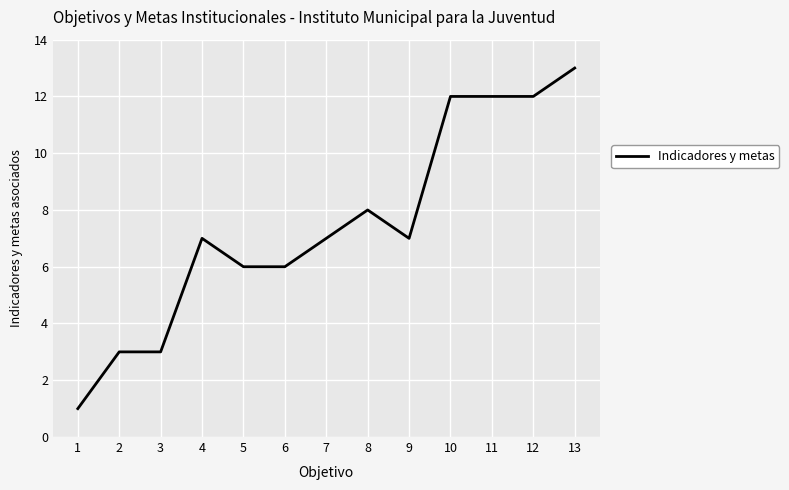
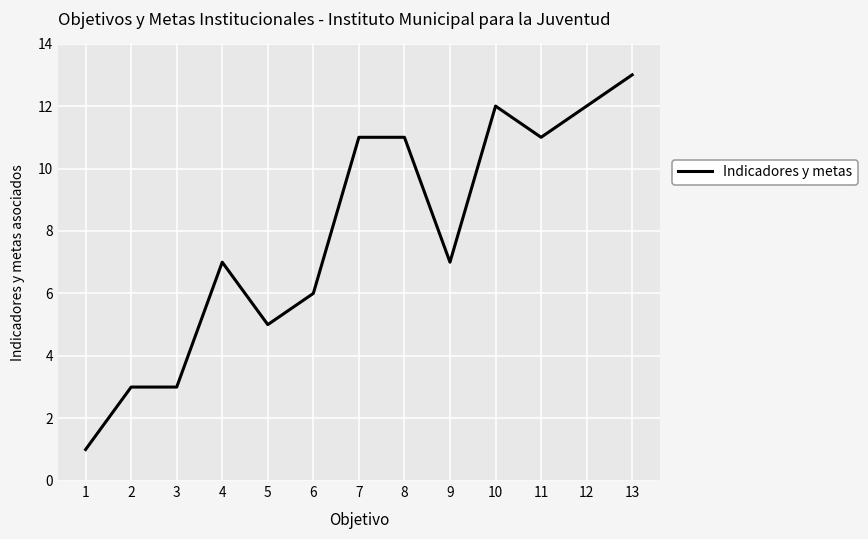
5: 6 -> 5
7: 7 -> 11
8: 8 -> 11
11: 12 -> 11
